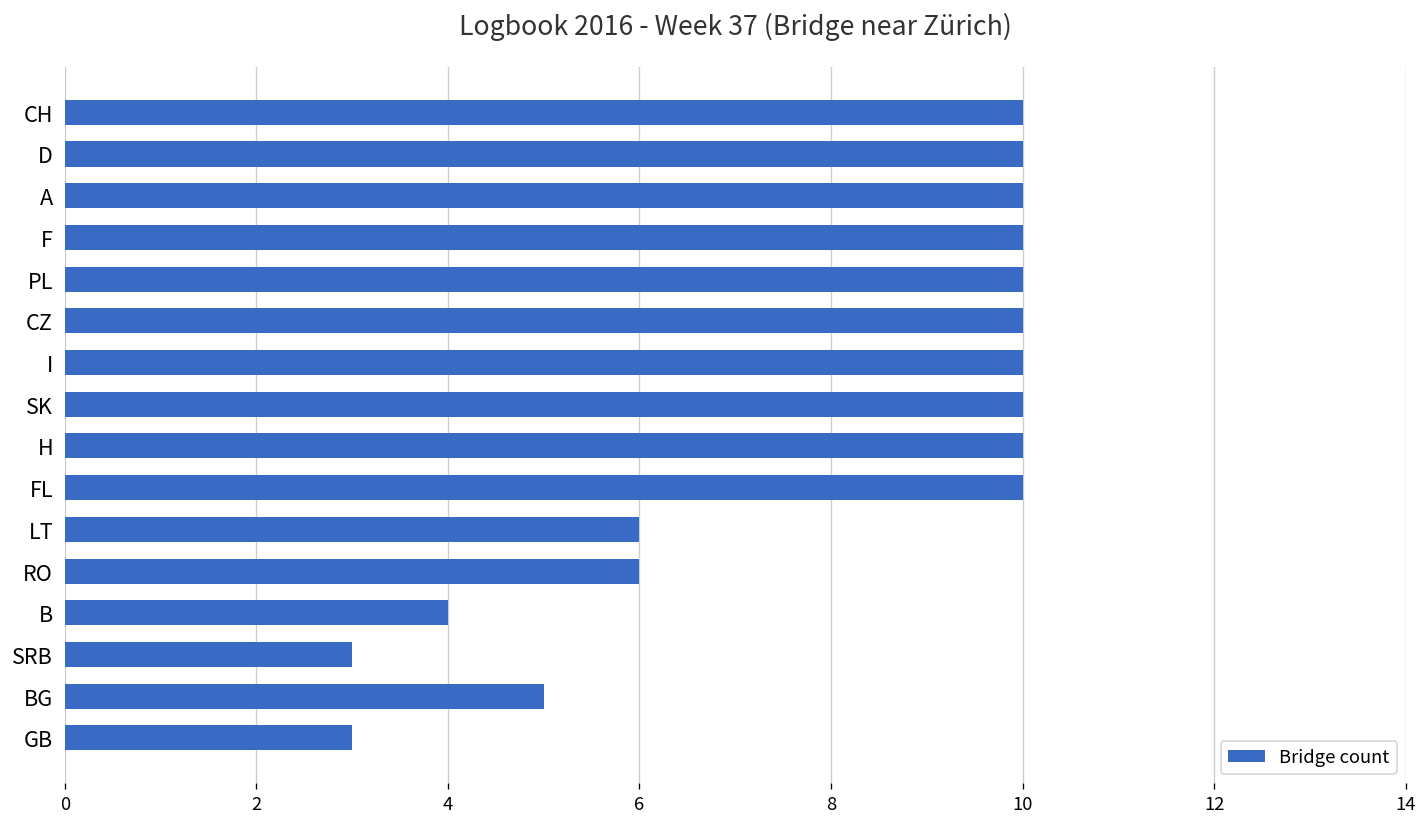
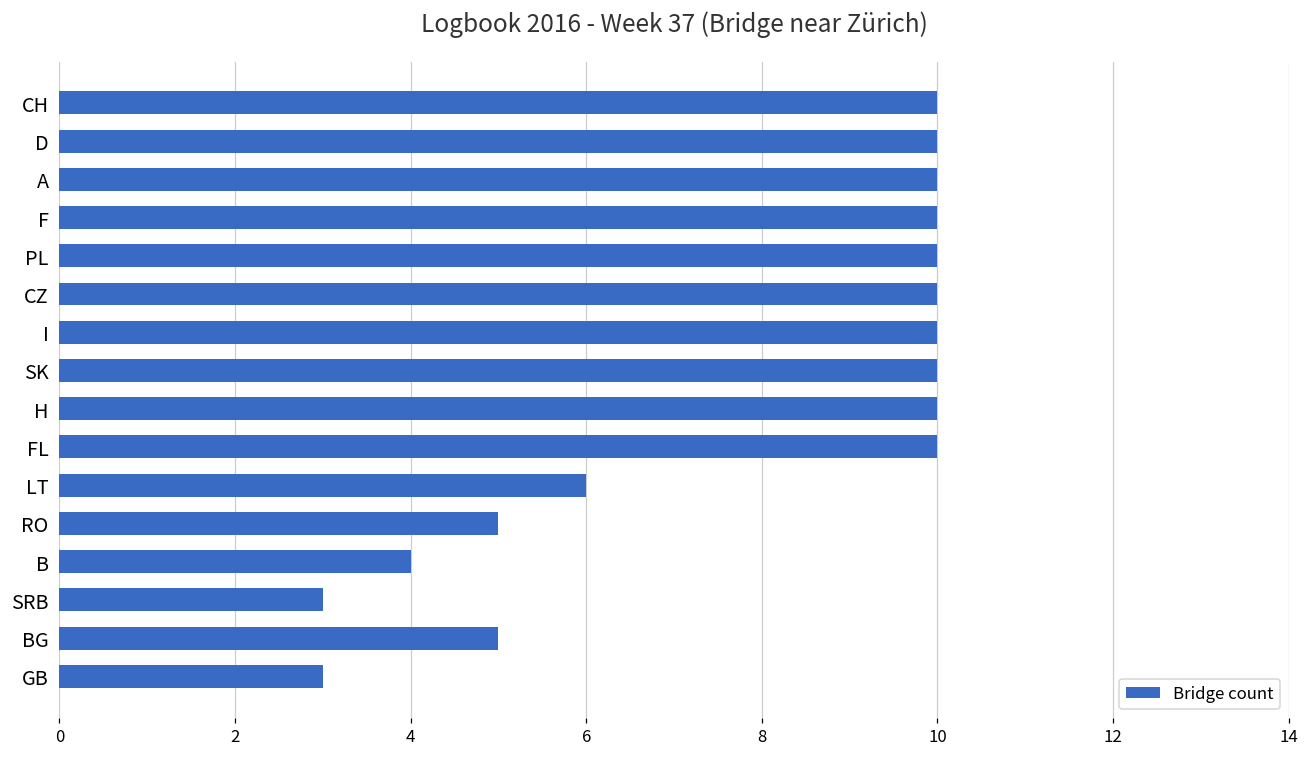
RO: 6 -> 5
